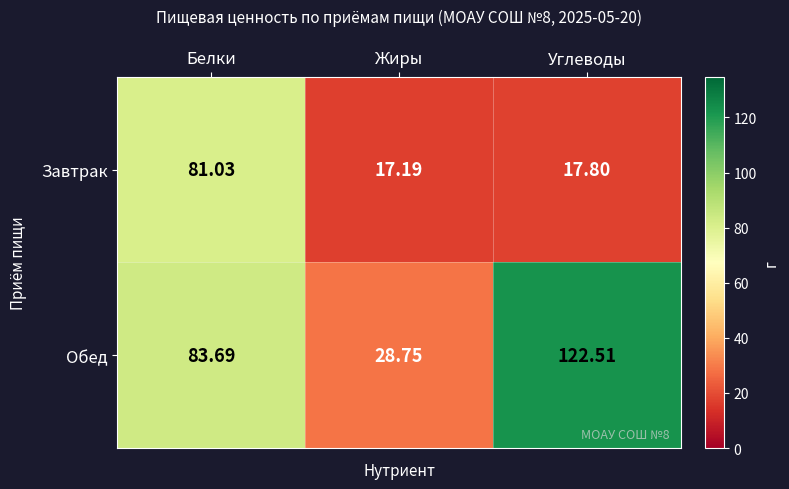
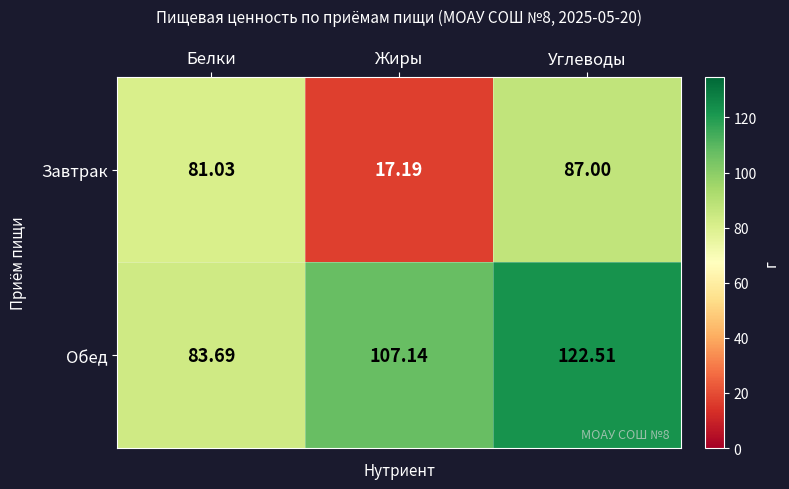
Завтрак, Углеводы: 17.80 -> 87.00
Обед, Жиры: 28.75 -> 107.14
